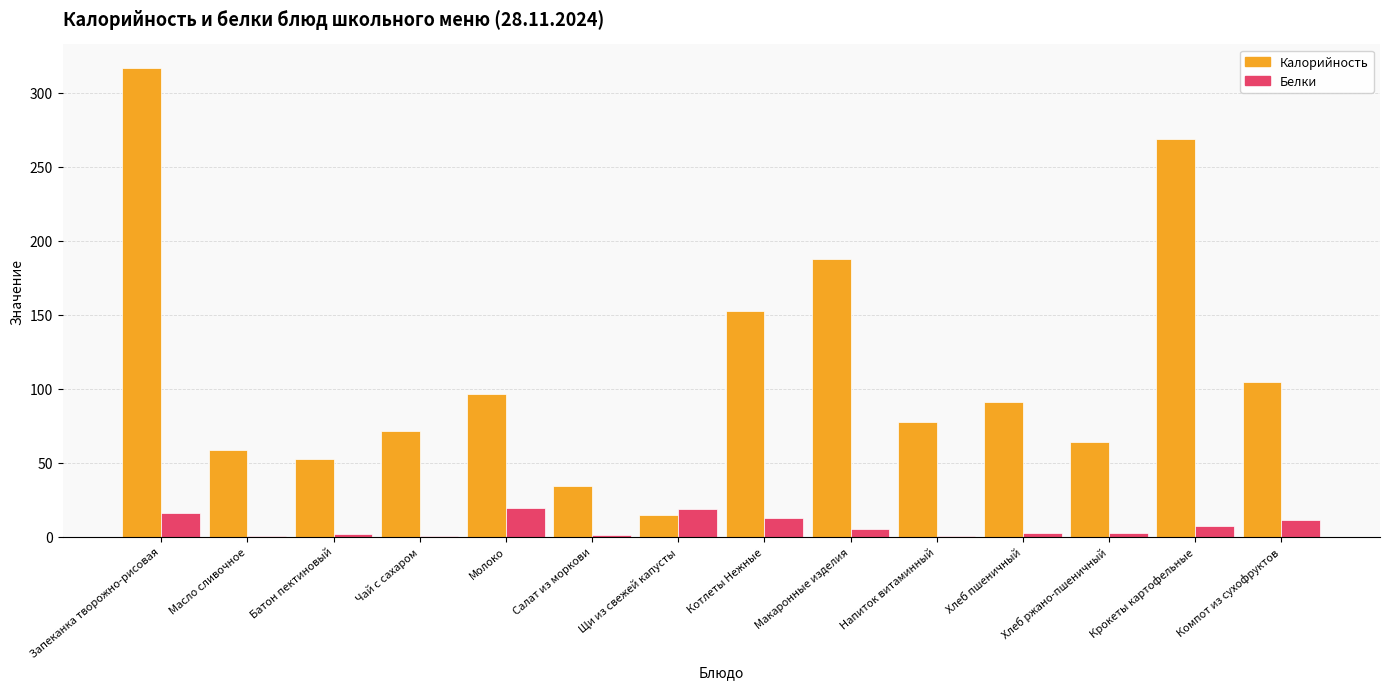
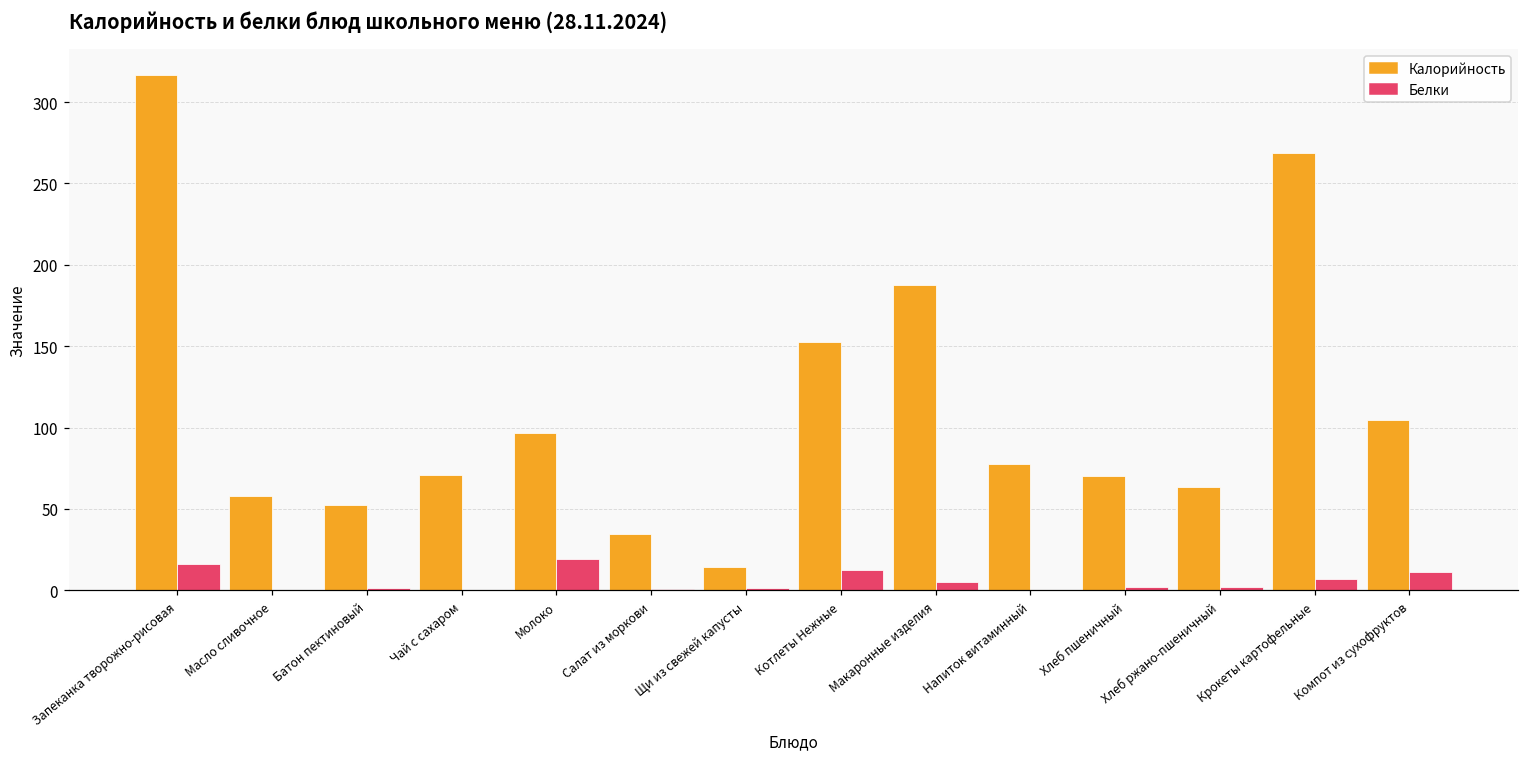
Белки, Щи из свежей капусты: 19 -> 2
Калорийность, Хлеб пшеничный: 91 -> 70
